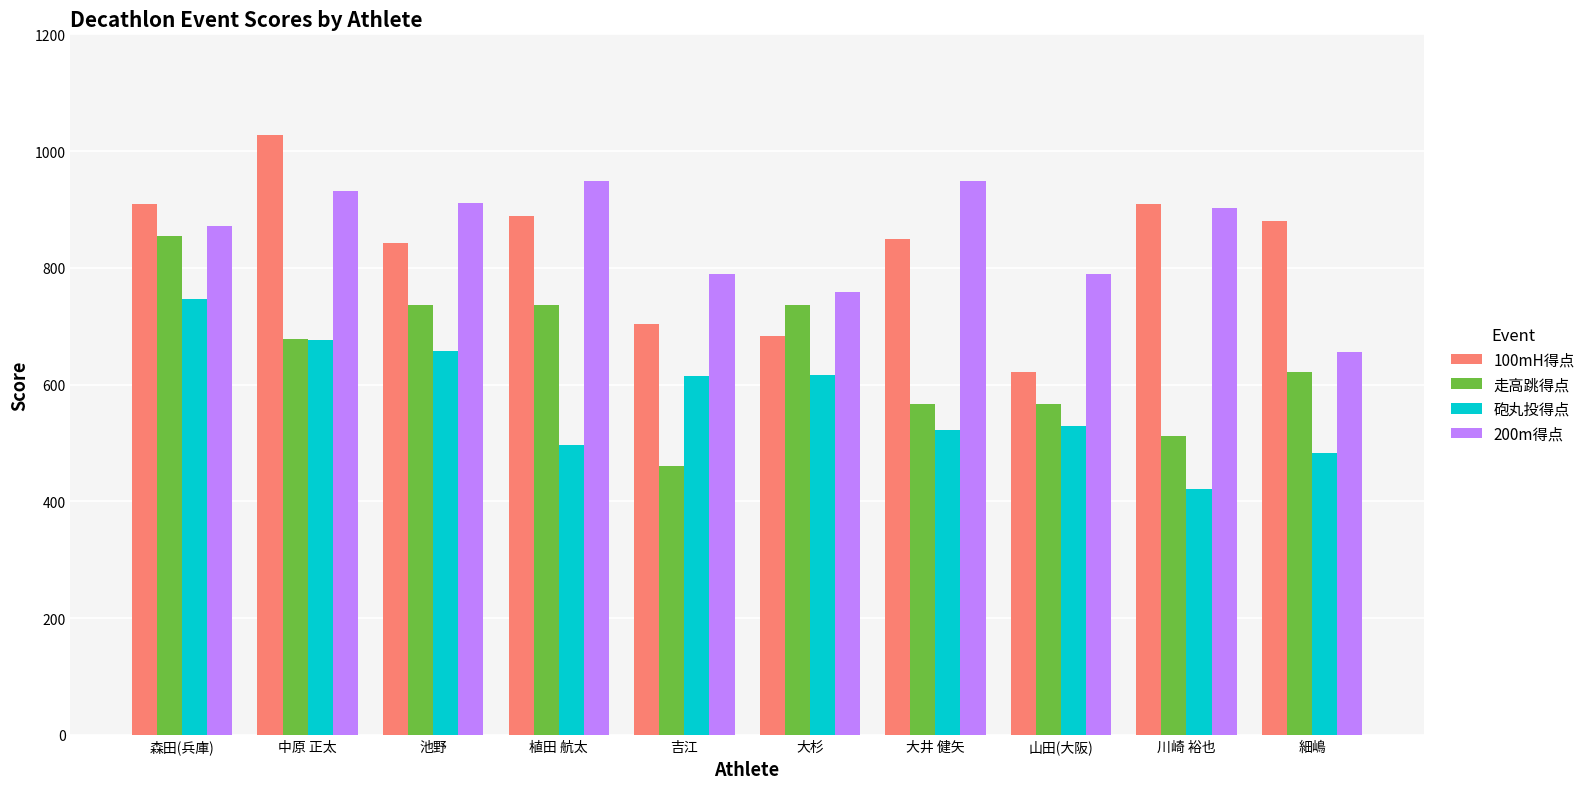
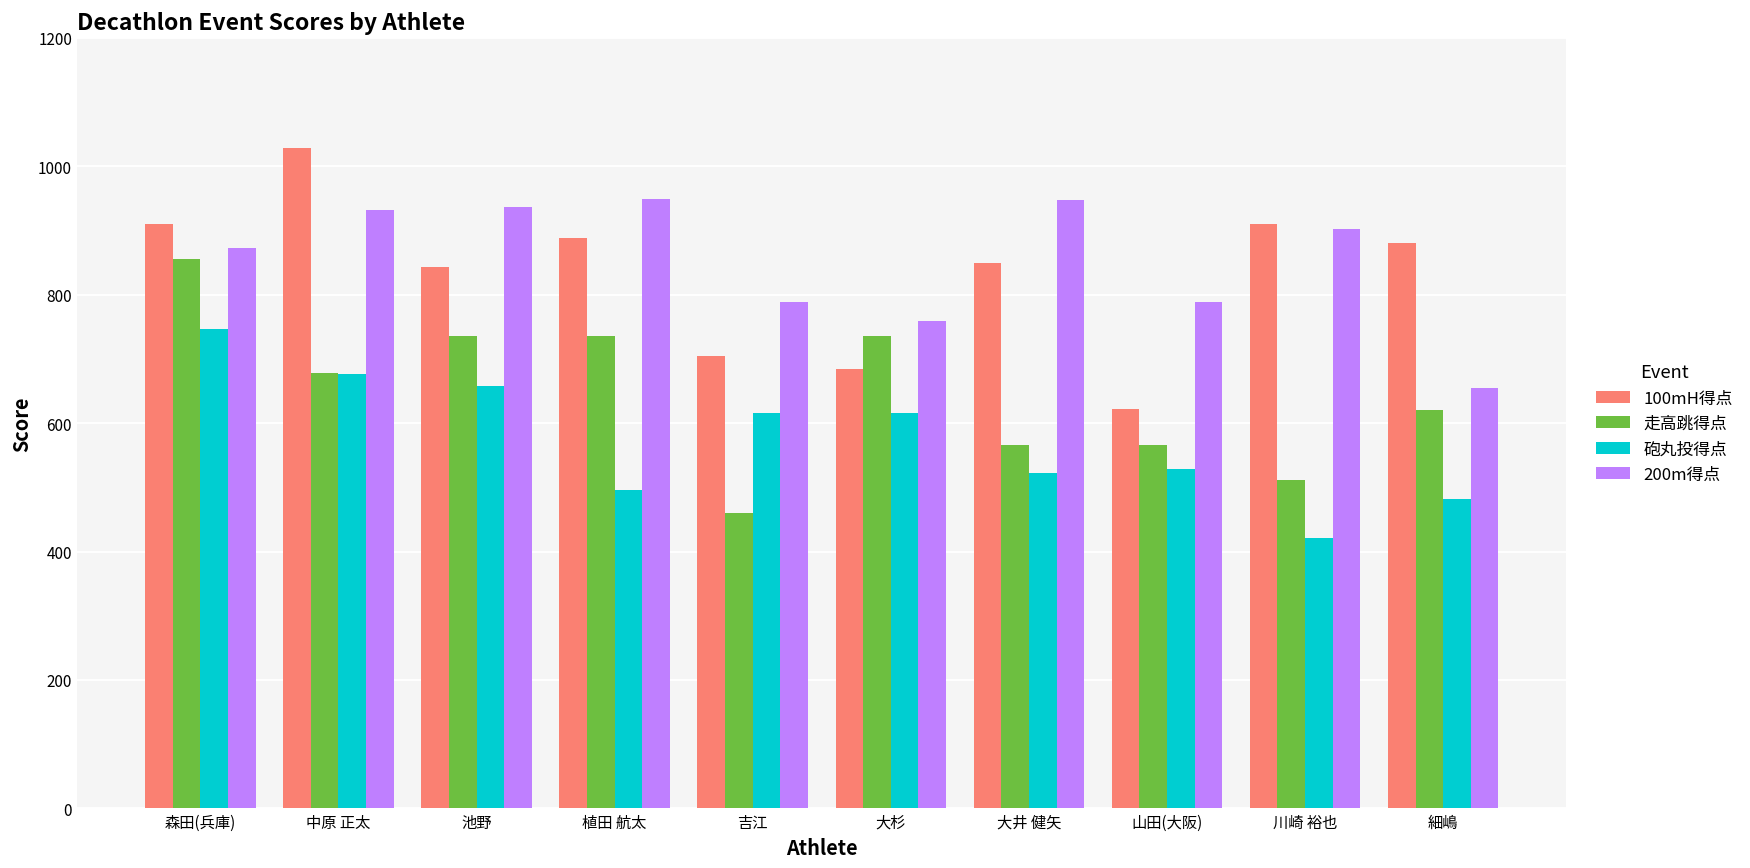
200m得点, 池野: 910 -> 940
